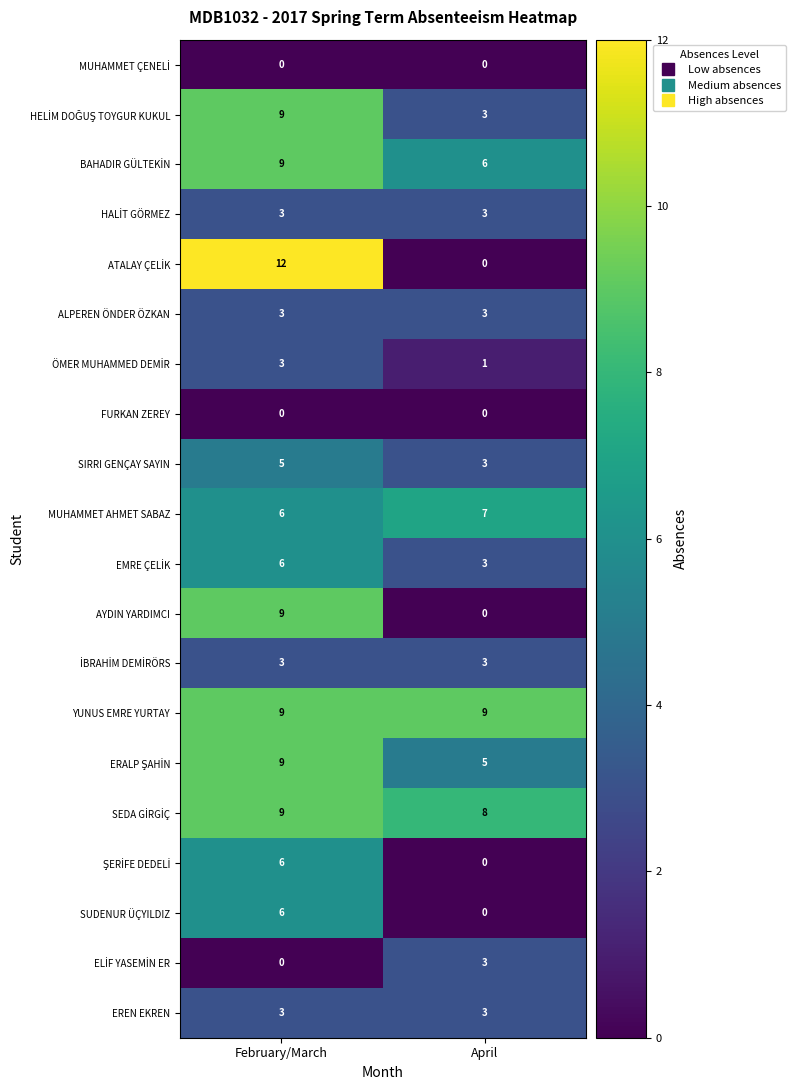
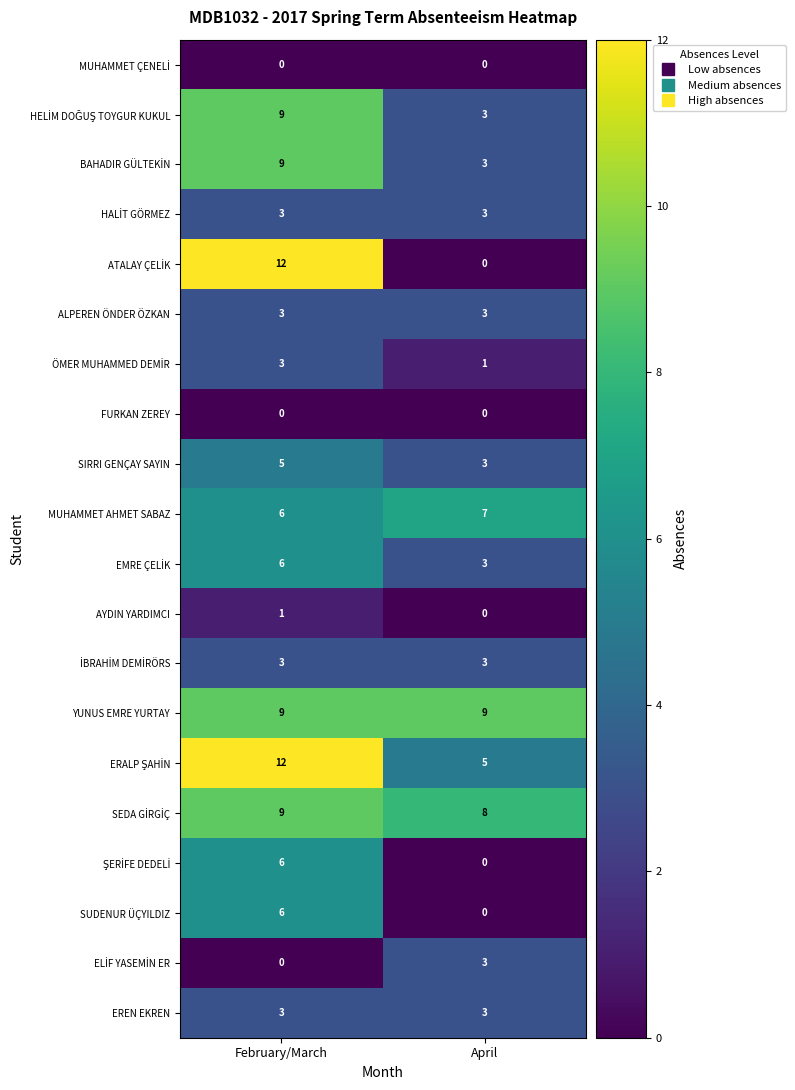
BAHADIR GÜLTEKİN, April: 6 -> 3
AYDIN YARDIMCI, February/March: 9 -> 1
ERALP ŞAHİN, February/March: 9 -> 12
